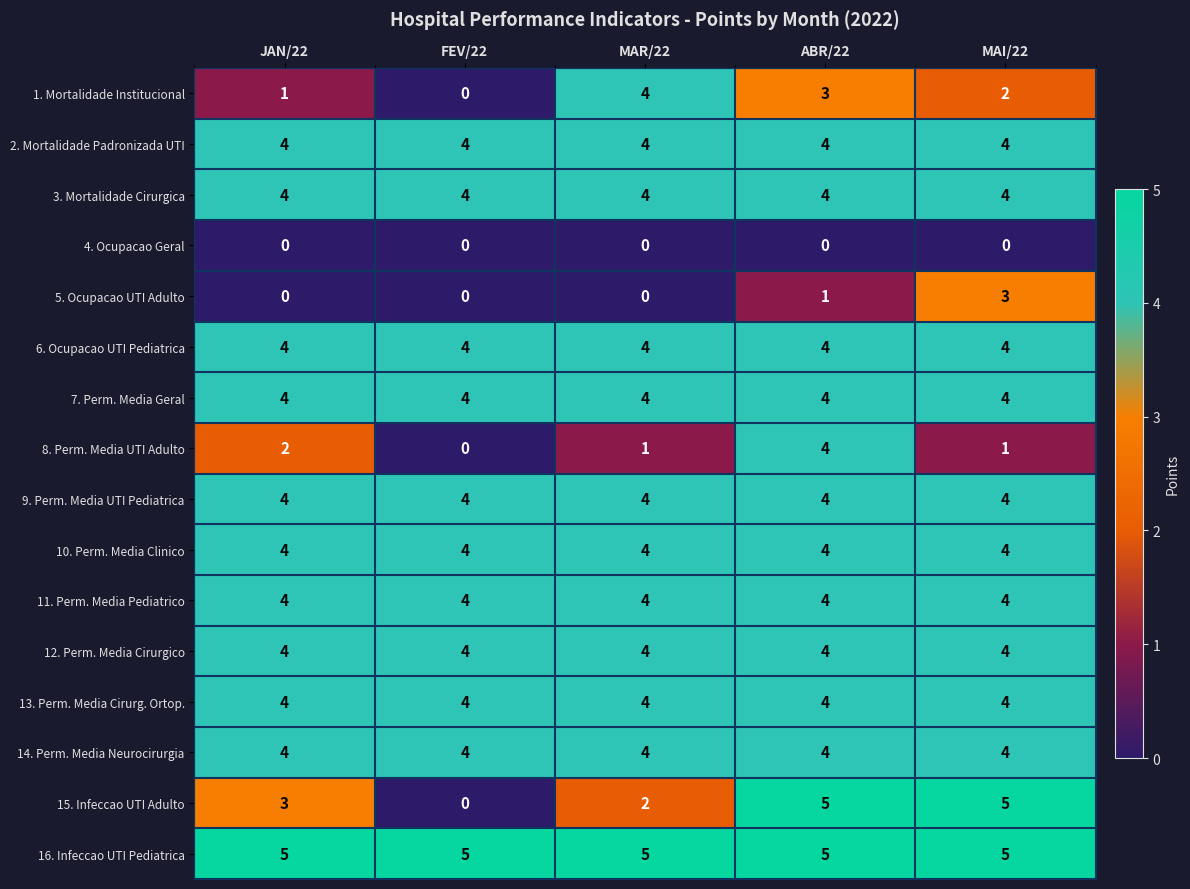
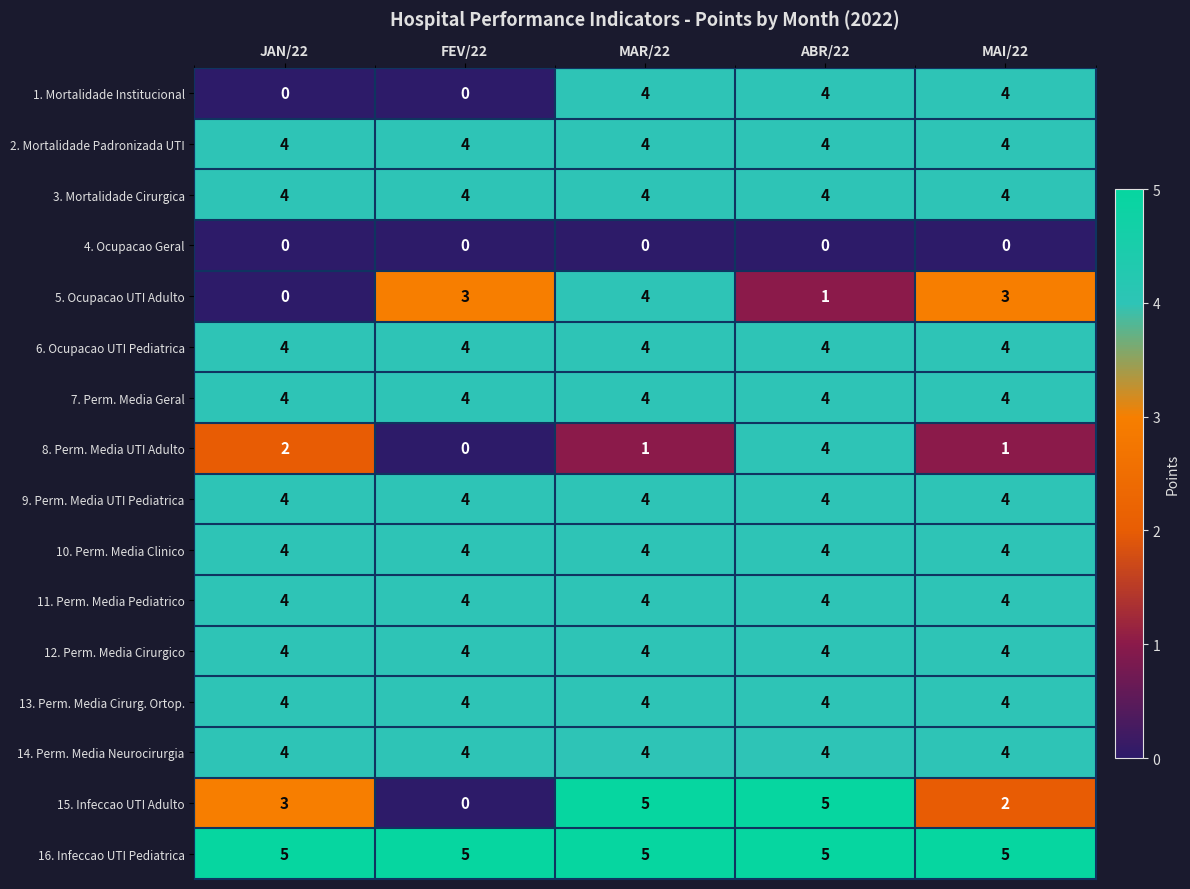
1. Mortalidade Institucional, JAN/22: 1 -> 0
1. Mortalidade Institucional, ABR/22: 3 -> 4
1. Mortalidade Institucional, MAI/22: 2 -> 4
5. Ocupacao UTI Adulto, FEV/22: 0 -> 3
5. Ocupacao UTI Adulto, MAR/22: 0 -> 4
15. Infeccao UTI Adulto, MAR/22: 2 -> 5
15. Infeccao UTI Adulto, MAI/22: 5 -> 2
